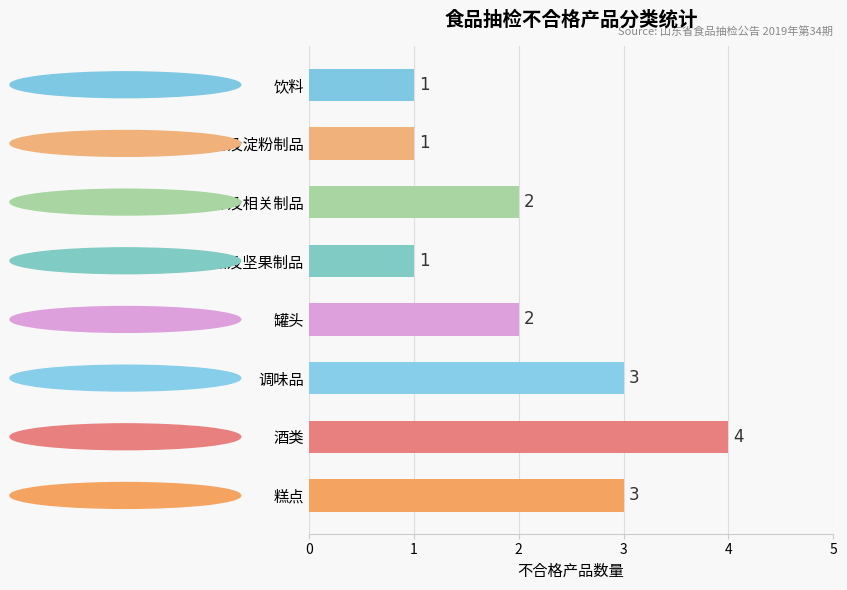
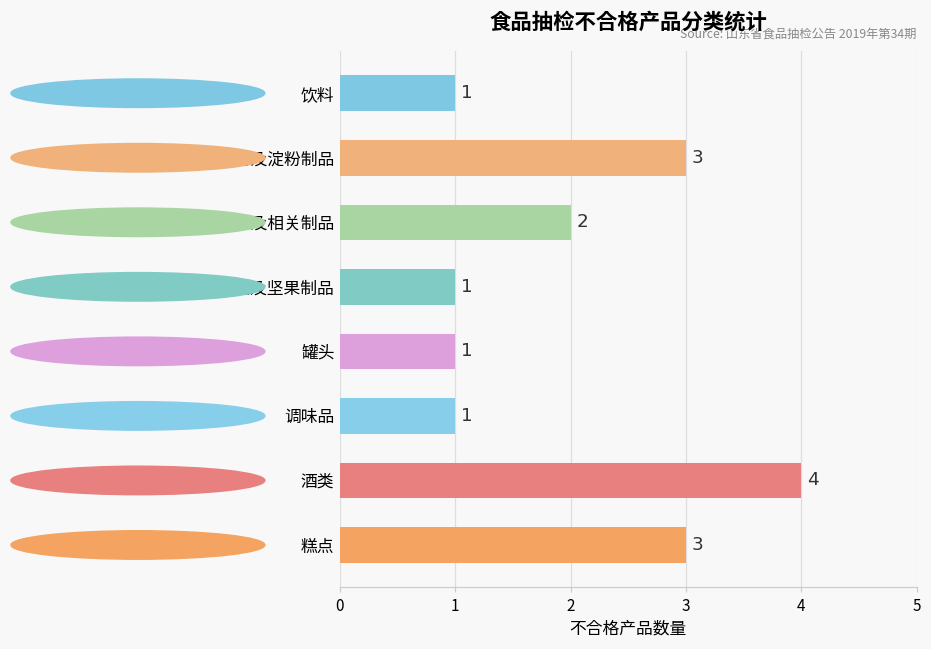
淀粉及淀粉制品: 1 -> 3
罐头: 2 -> 1
调味品: 3 -> 1
